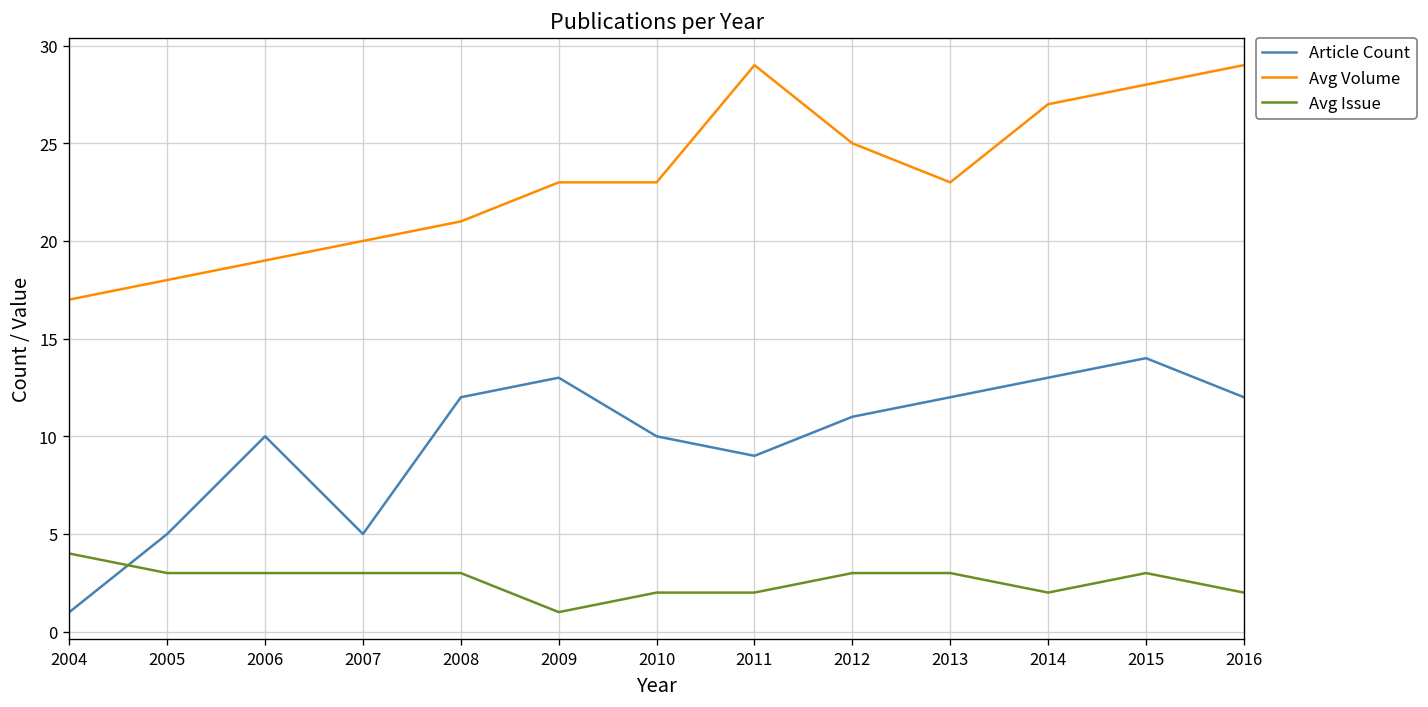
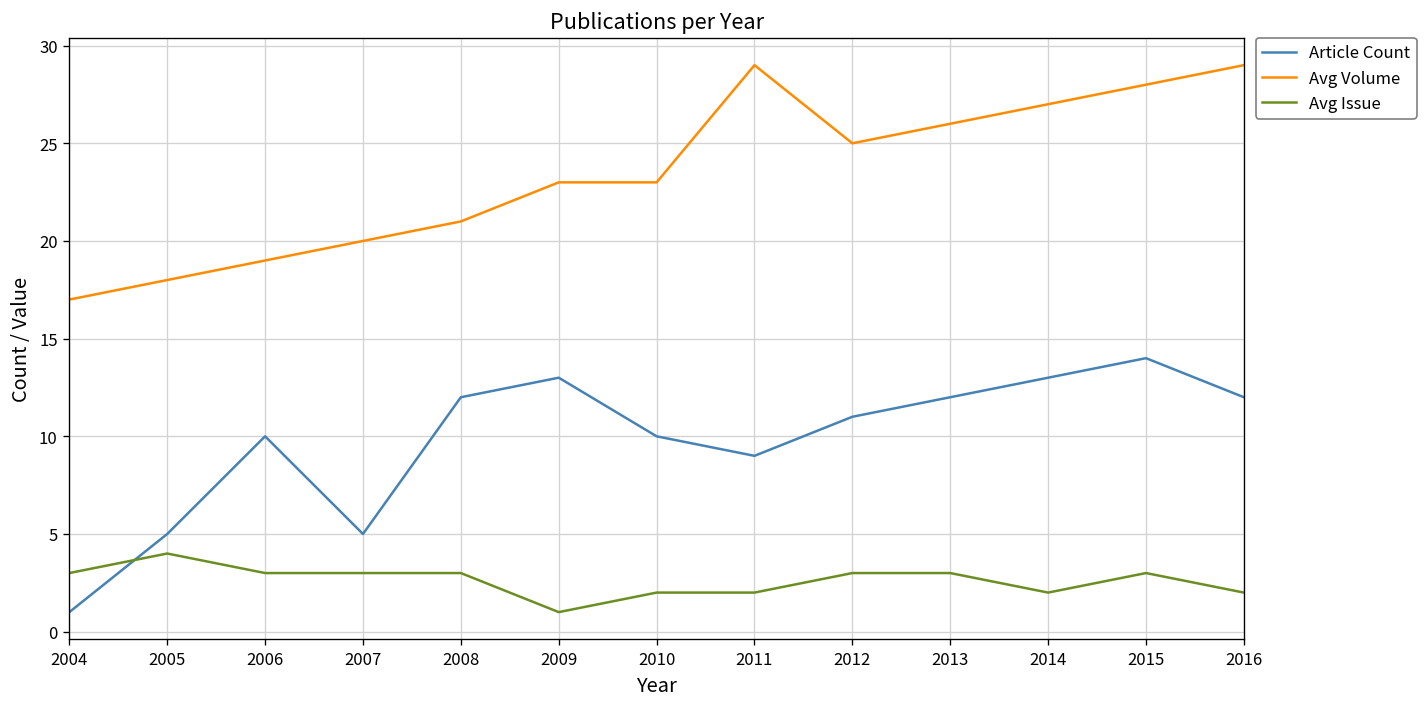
Avg Issue, 2004: 4 -> 3
Avg Issue, 2005: 3 -> 4
Avg Volume, 2013: 23 -> 26
